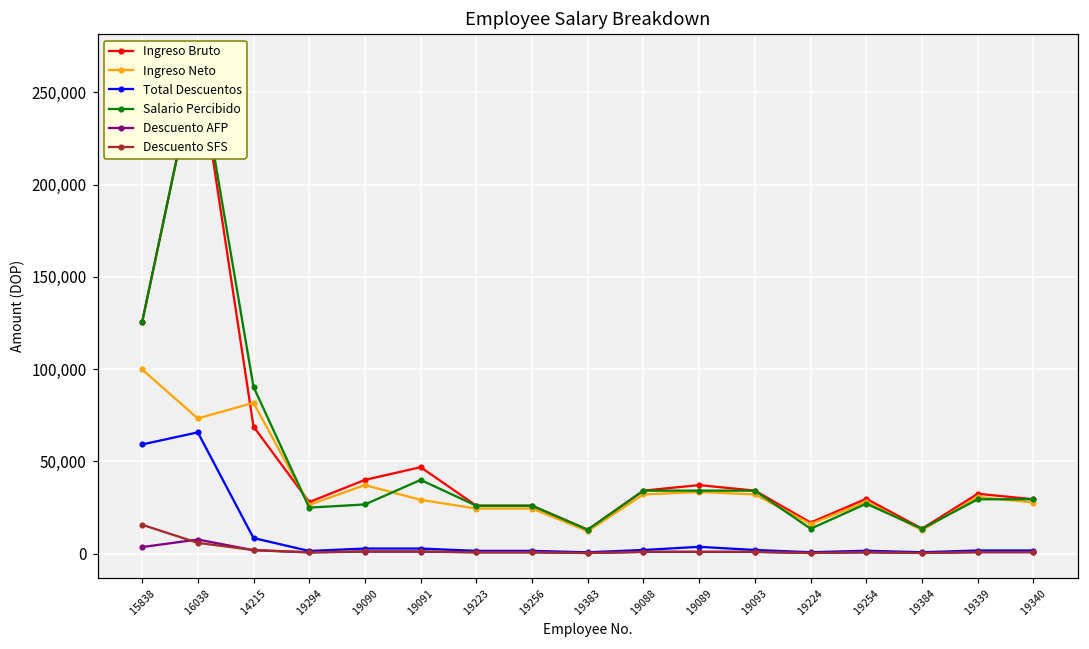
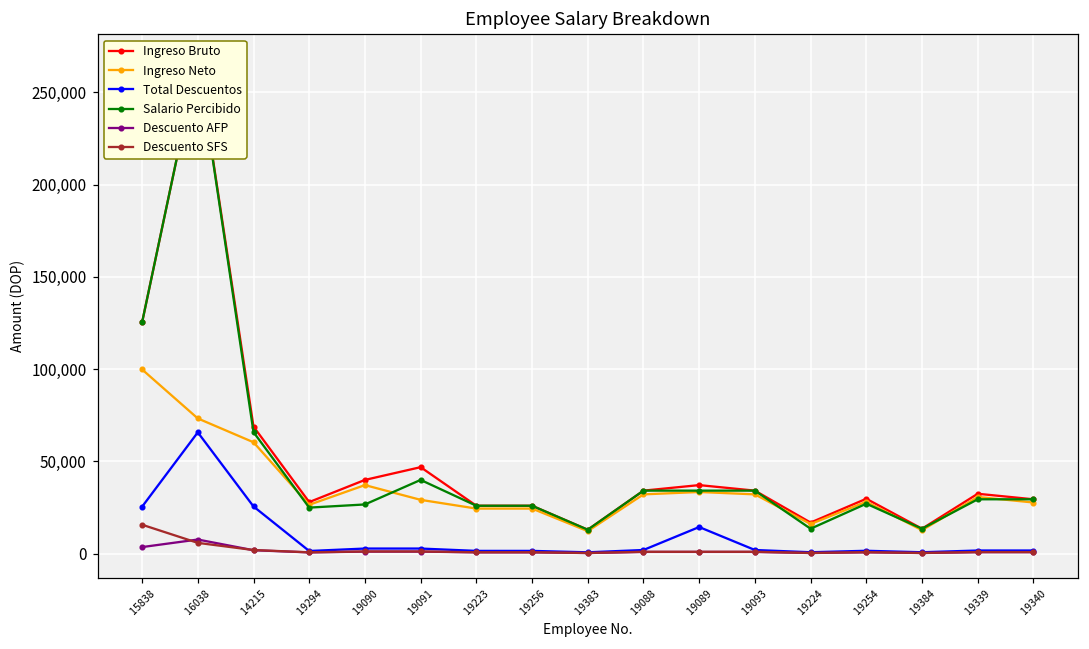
Total Descuentos, 15838: 59,000 -> 25,000
Ingreso Neto, 14215: 82,000 -> 60,000
Total Descuentos, 14215: 8,000 -> 26,000
Salario Percibido, 14215: 90,000 -> 66,000
Total Descuentos, 19089: 4,000 -> 14,000
